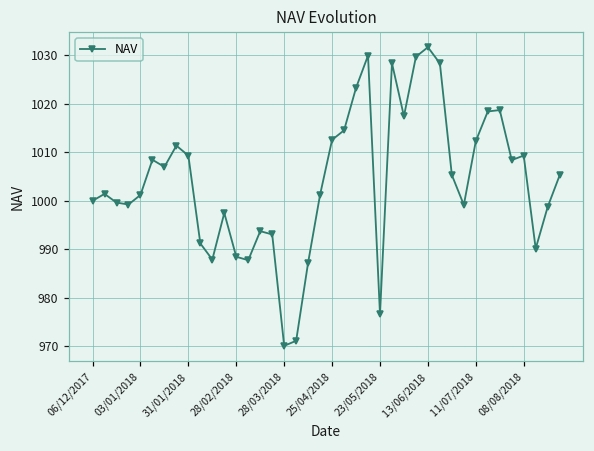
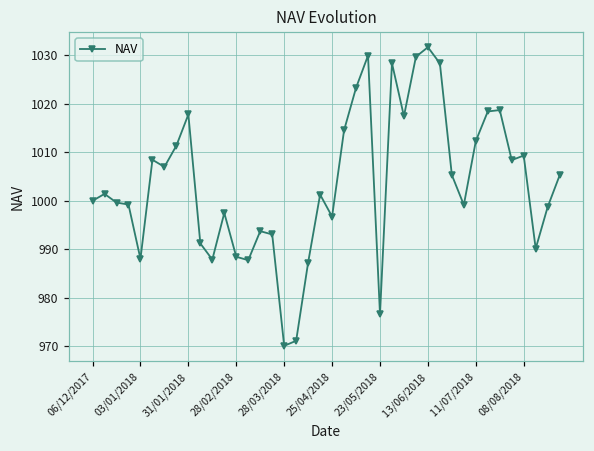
03/01/2018: 1001 -> 988
31/01/2018: 1009 -> 1018
25/04/2018: 1013 -> 997
